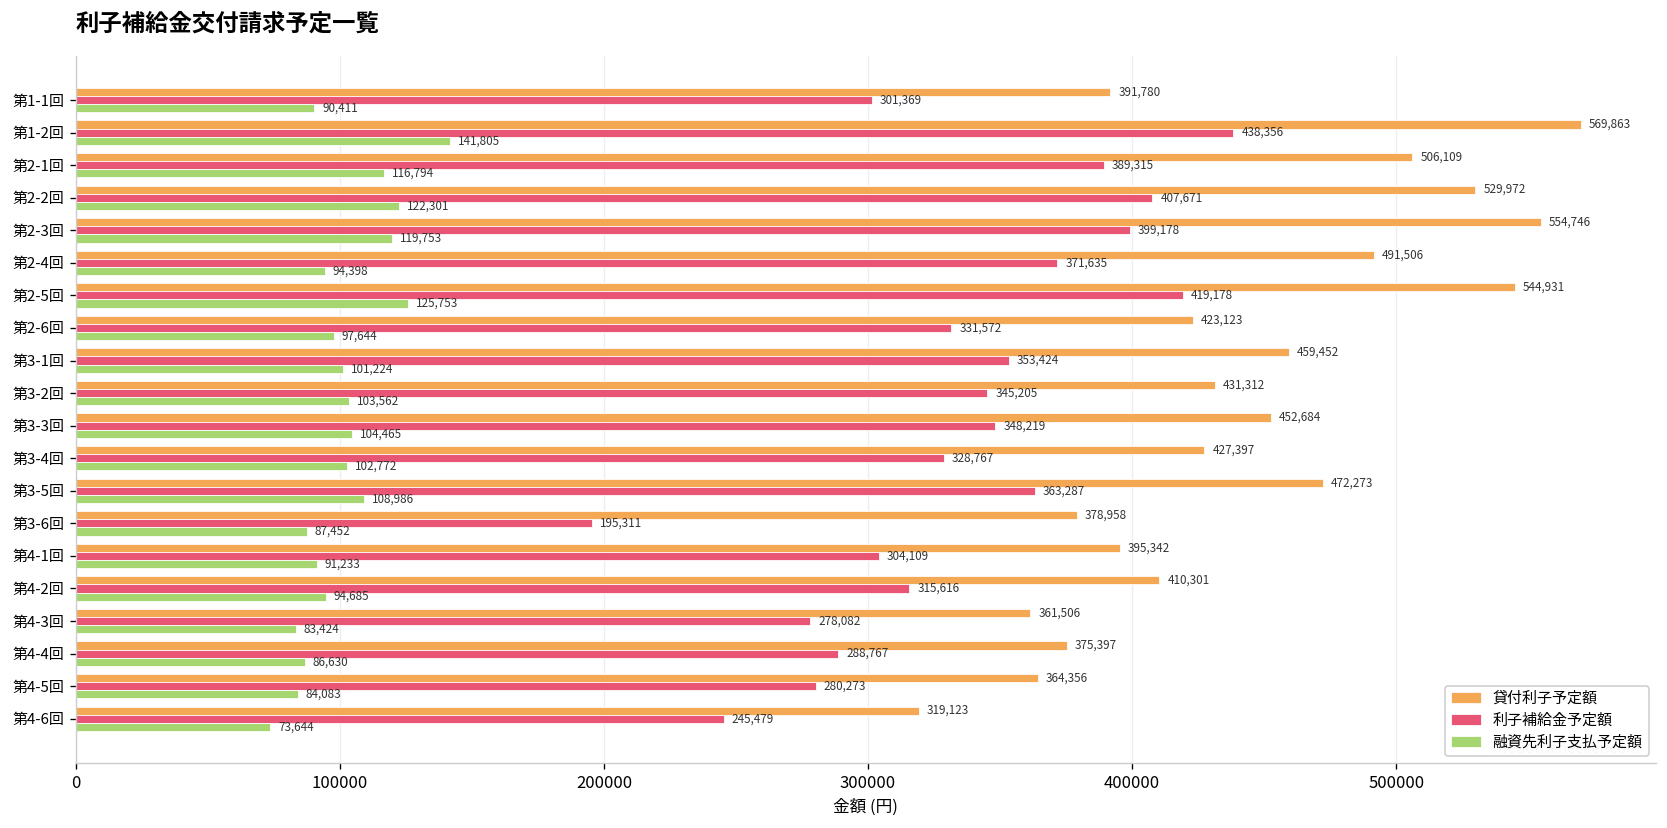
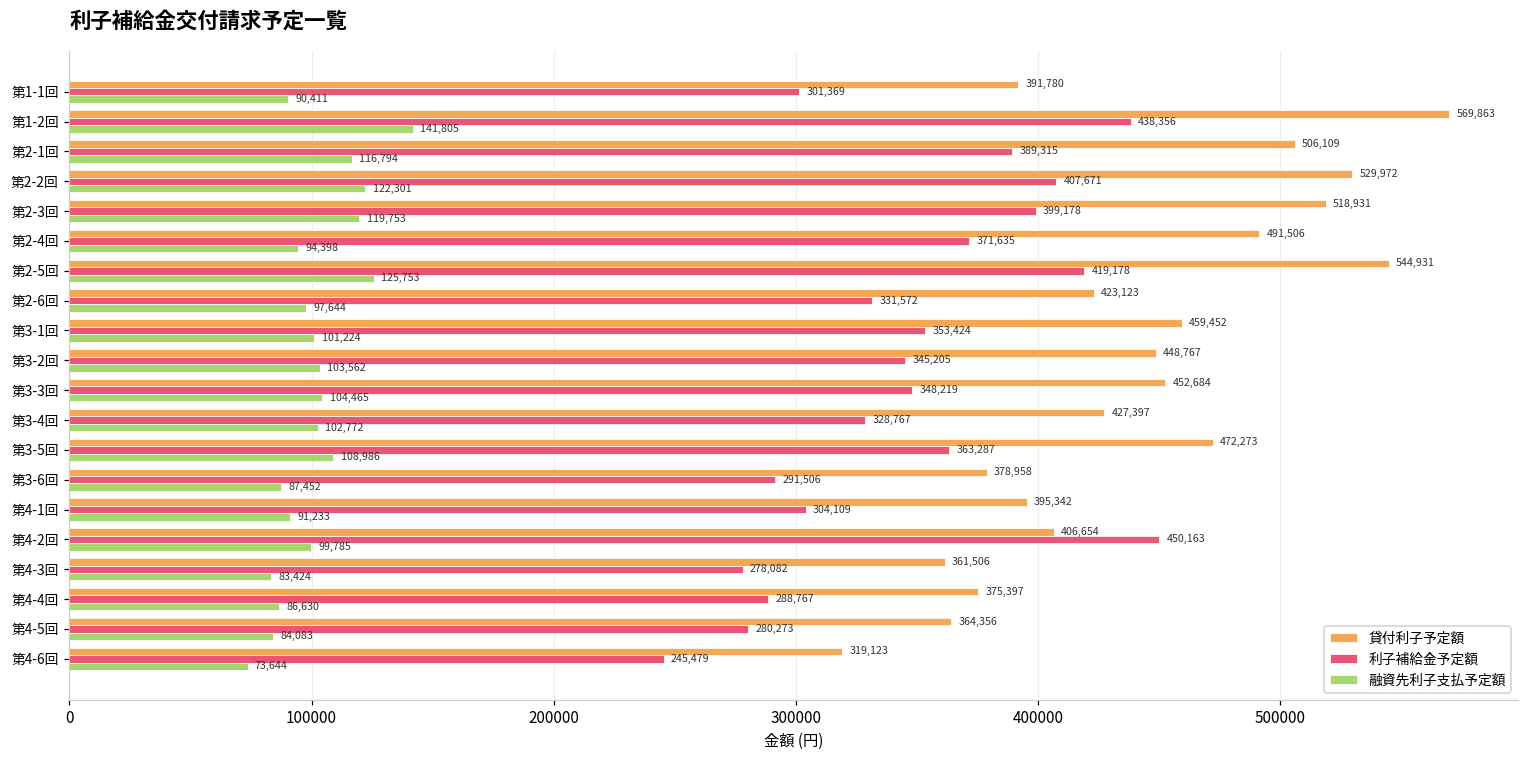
貸付利子予定額, 第2-3回: 554,746 -> 518,931
貸付利子予定額, 第3-2回: 431,312 -> 448,767
利子補給金予定額, 第3-6回: 195,311 -> 291,506
貸付利子予定額, 第4-2回: 410,301 -> 406,654
利子補給金予定額, 第4-2回: 315,616 -> 450,163
融資先利子支払予定額, 第4-2回: 94,685 -> 99,785
